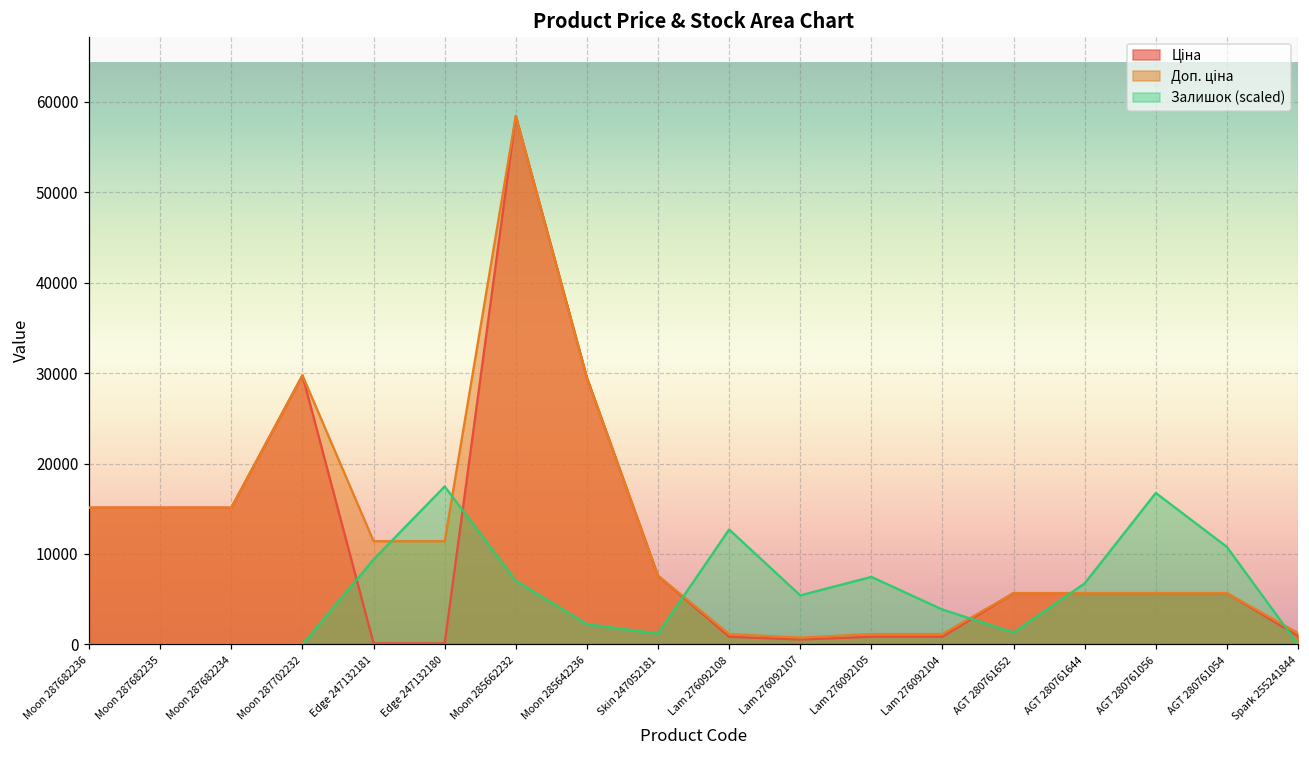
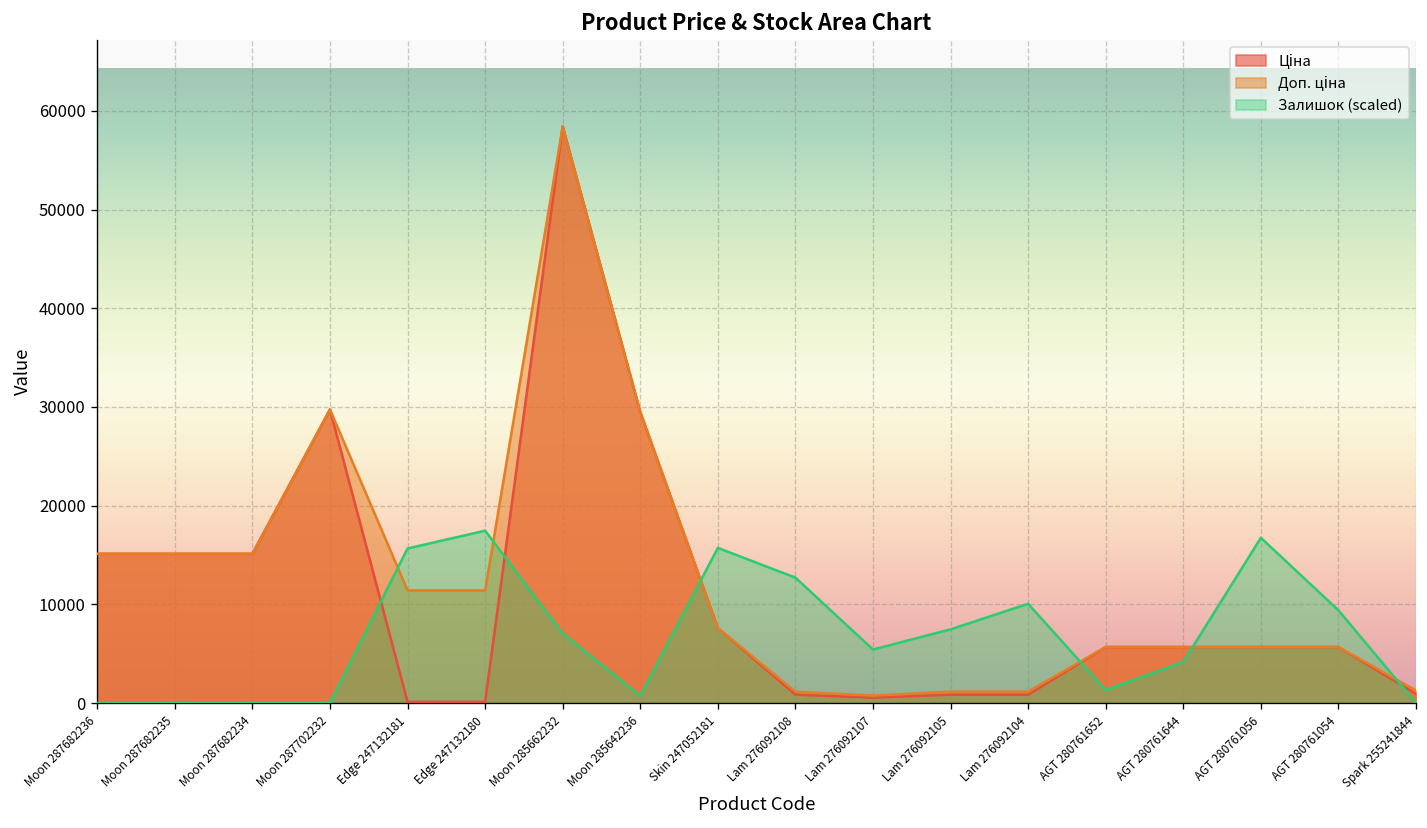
Залишок (scaled), Edge 247132181: 9000 -> 16000
Залишок (scaled), Moon 285642236: 2000 -> 1000
Залишок (scaled), Skin 247052181: 1000 -> 16000
Залишок (scaled), Lam 276092104: 4000 -> 10000
Залишок (scaled), AGT 280761644: 7000 -> 4000
Залишок (scaled), AGT 280761054: 11000 -> 9000
